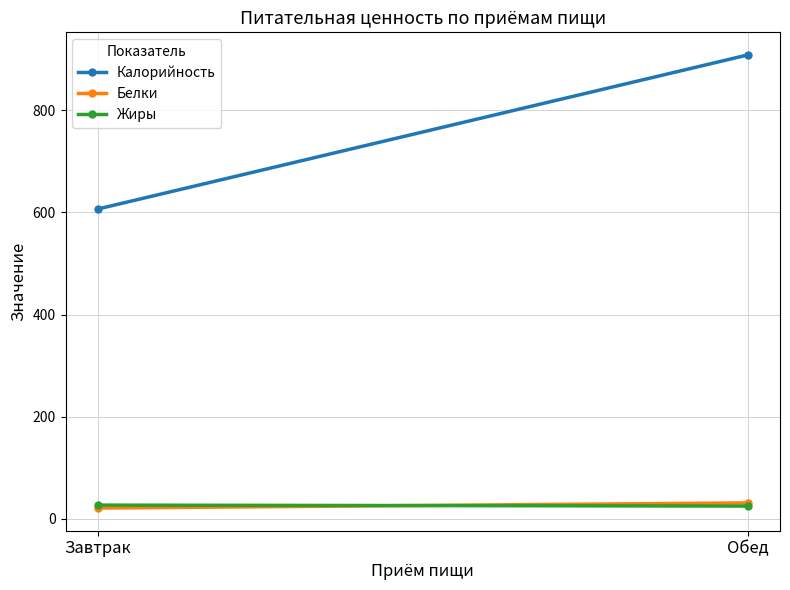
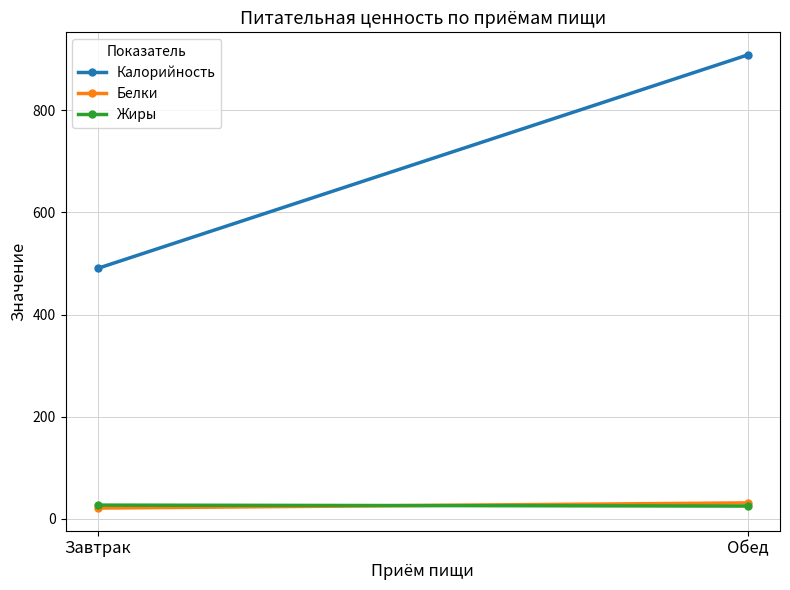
Калорийность, Завтрак: 610 -> 490
